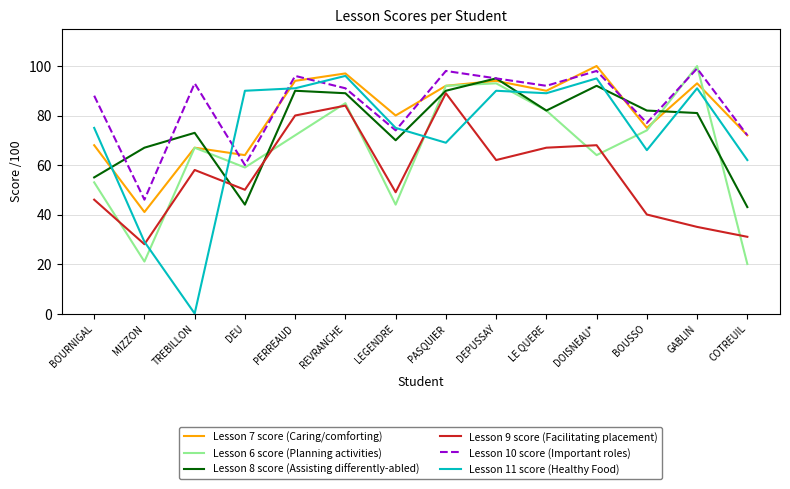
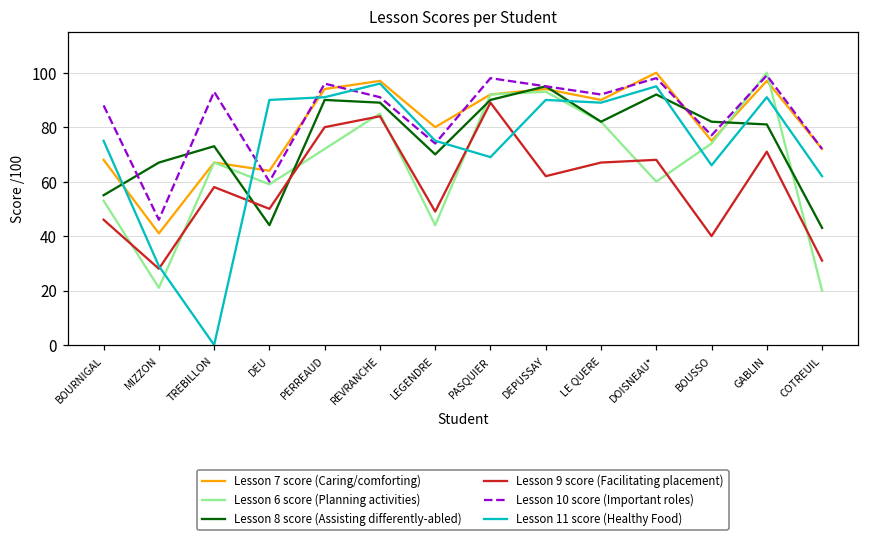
Lesson 6 score (Planning activities), DOISNEAU*: 64 -> 60
Lesson 7 score (Caring/comforting), GABLIN: 93 -> 97
Lesson 9 score (Facilitating placement), GABLIN: 35 -> 71
